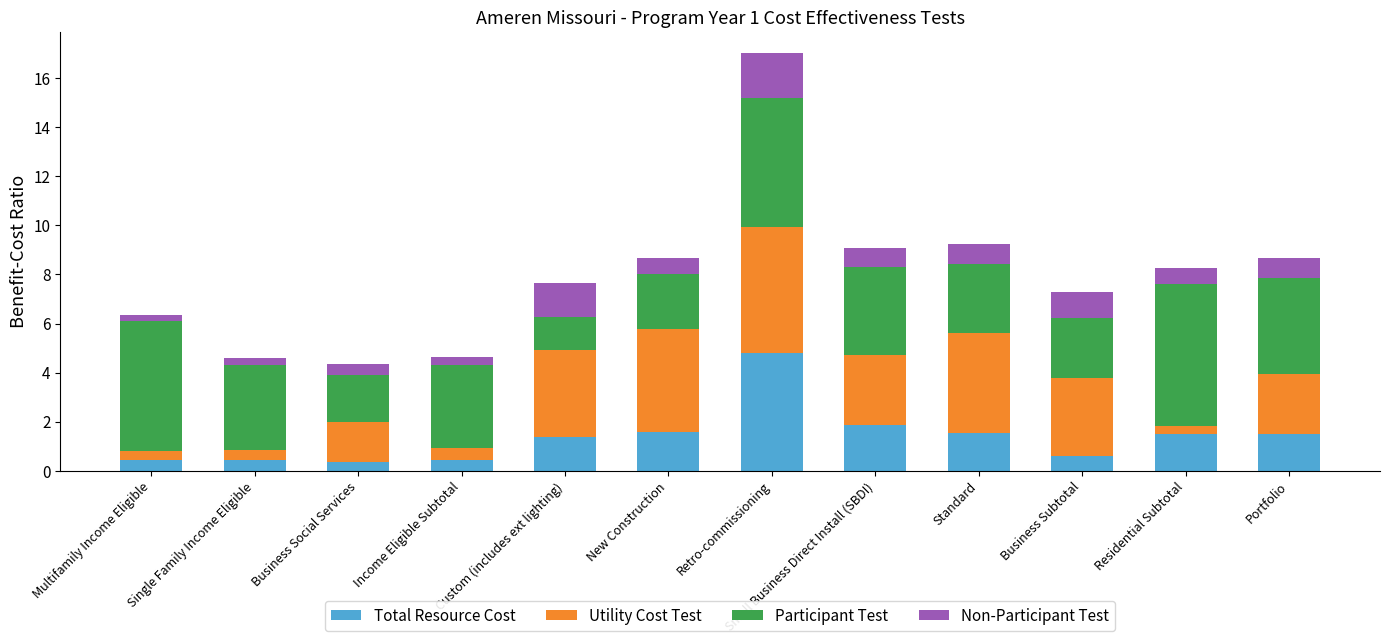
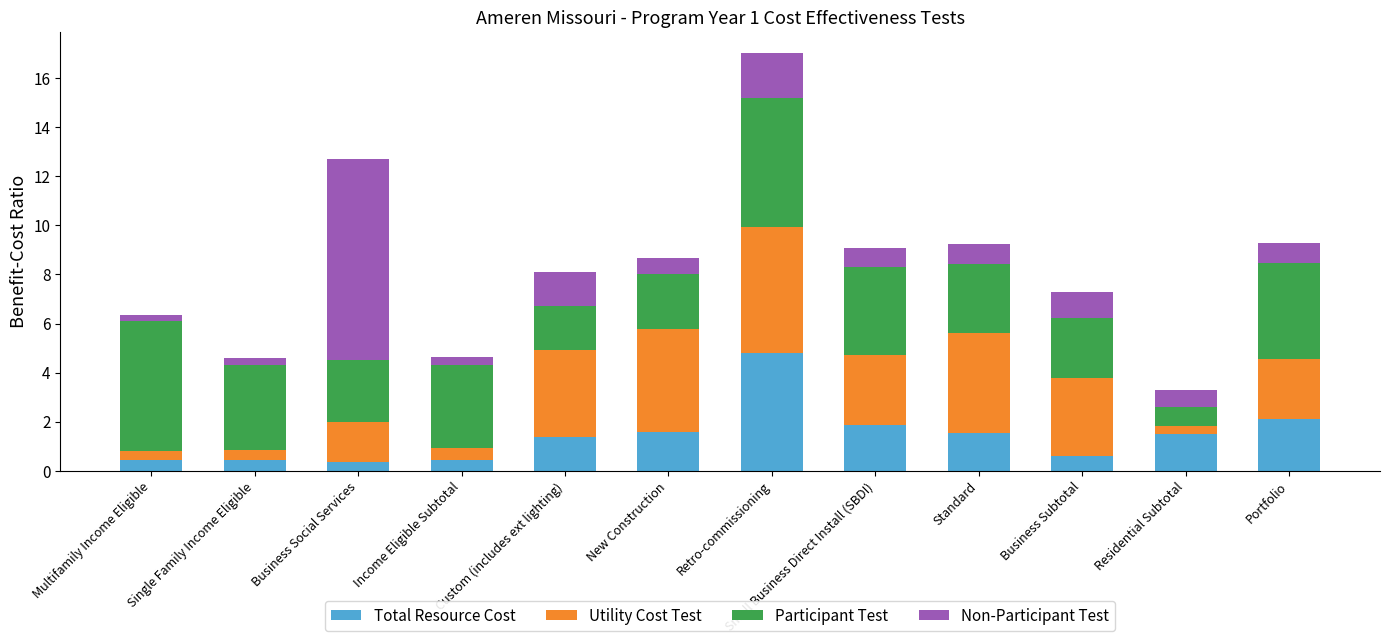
Participant Test, Business Social Services: 1.9 -> 2.5
Non-Participant Test, Business Social Services: 0.5 -> 8.2
Participant Test, Custom (includes ext lighting): 1.4 -> 1.8
Participant Test, Residential Subtotal: 5.8 -> 0.8
Total Resource Cost, Portfolio: 1.5 -> 2.1
